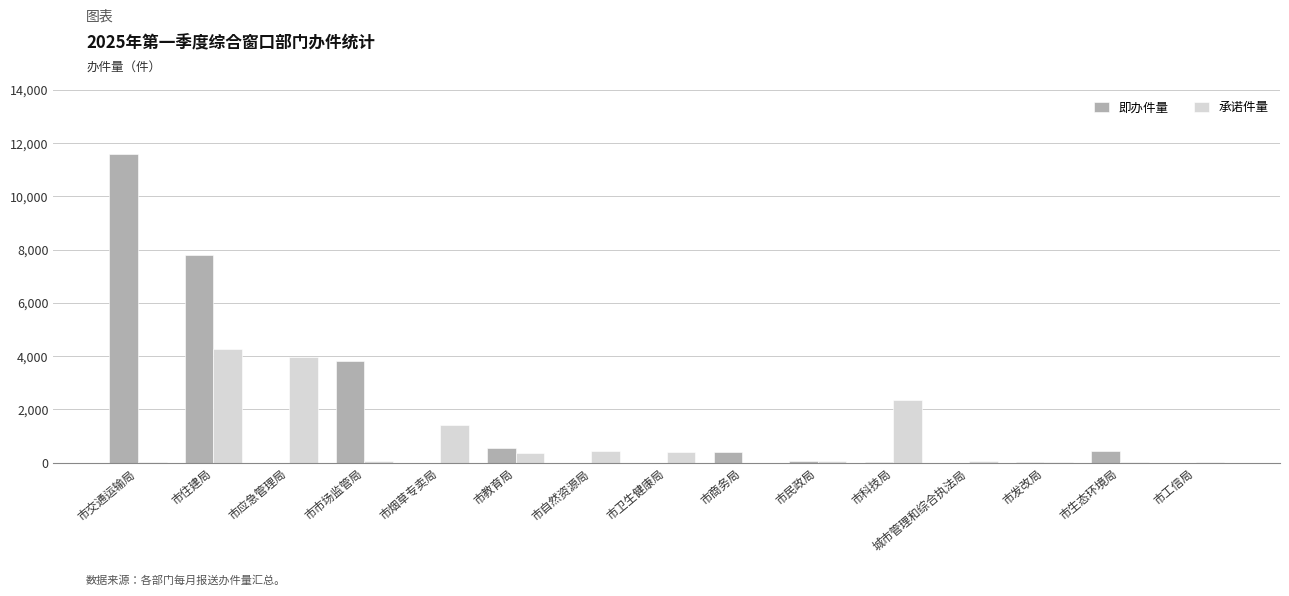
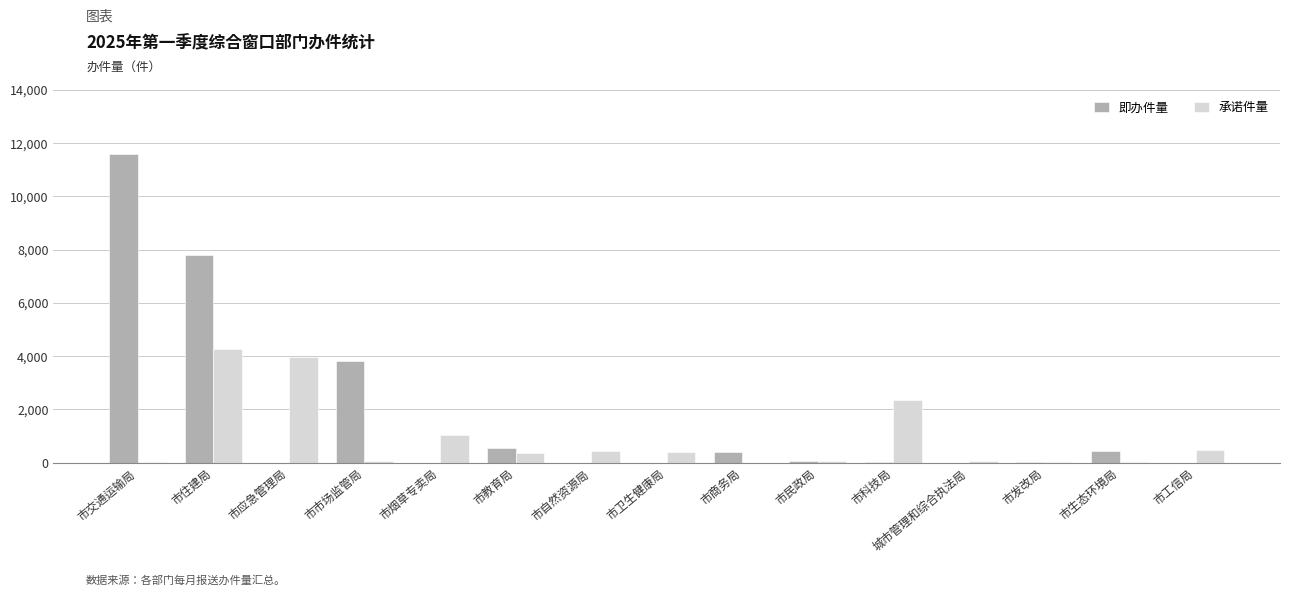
承诺件量, 市烟草专卖局: 1,400 -> 1,000
承诺件量, 市工信局: 0 -> 500
